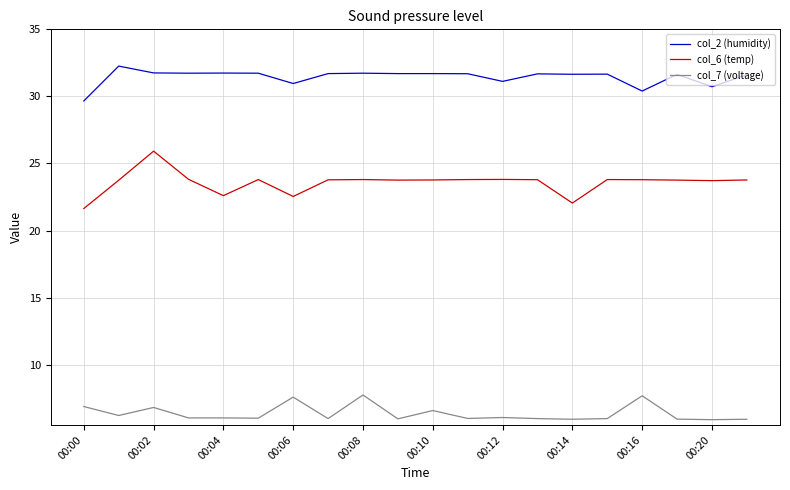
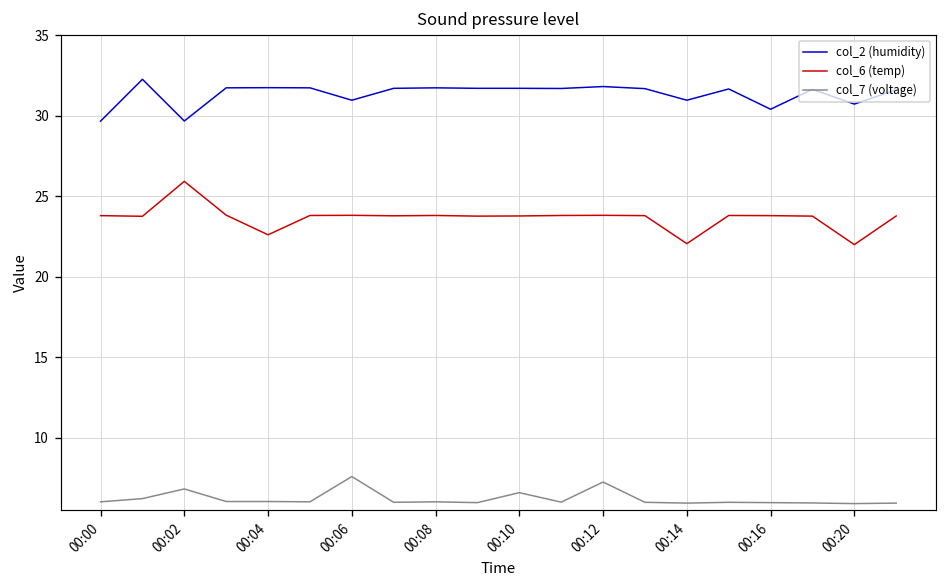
col_6 (temp), 00:00: 21.6 -> 23.8
col_7 (voltage), 00:00: 6.9 -> 6.0
col_2 (humidity), 00:02: 31.8 -> 29.7
col_6 (temp), 00:06: 22.5 -> 23.8
col_7 (voltage), 00:08: 7.7 -> 6.0
col_2 (humidity), 00:12: 31.1 -> 31.8
col_7 (voltage), 00:12: 6.1 -> 7.2
col_2 (humidity), 00:14: 31.7 -> 31.0
col_7 (voltage), 00:16: 7.7 -> 6.0
col_6 (temp), 00:20: 23.7 -> 22.0
